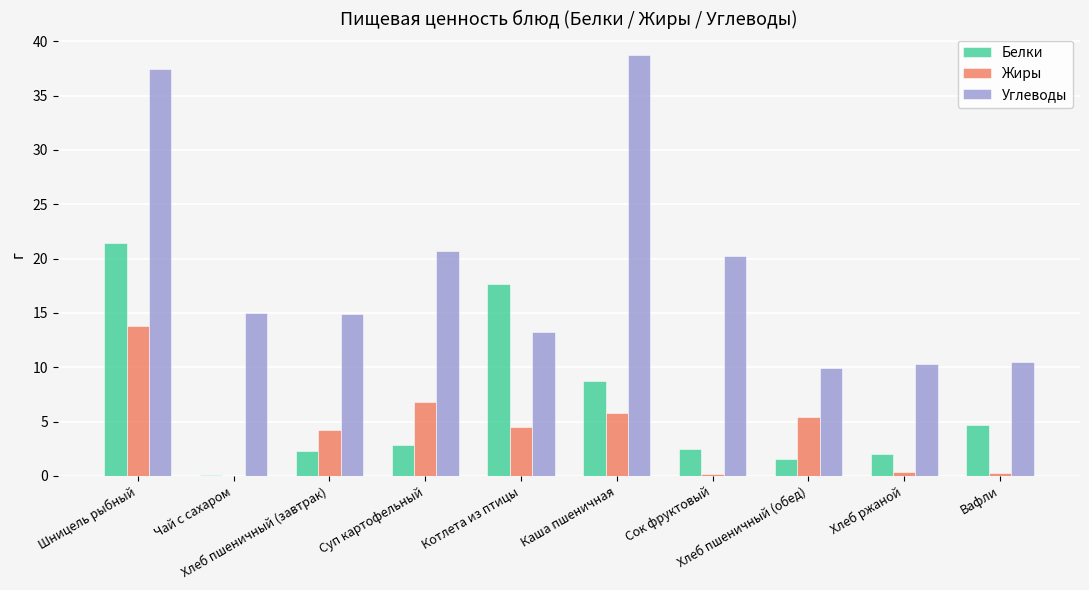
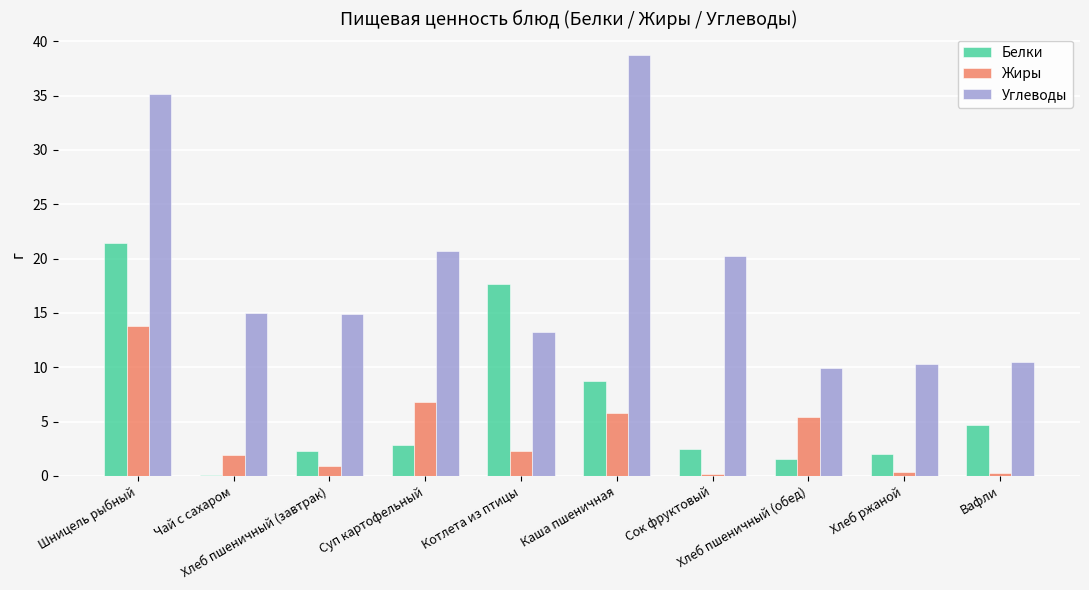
Углеводы, Шницель рыбный: 37.5 -> 35.2
Жиры, Чай с сахаром: 0.0 -> 1.9
Жиры, Хлеб пшеничный (завтрак): 4.2 -> 0.9
Жиры, Котлета из птицы: 4.5 -> 2.3
